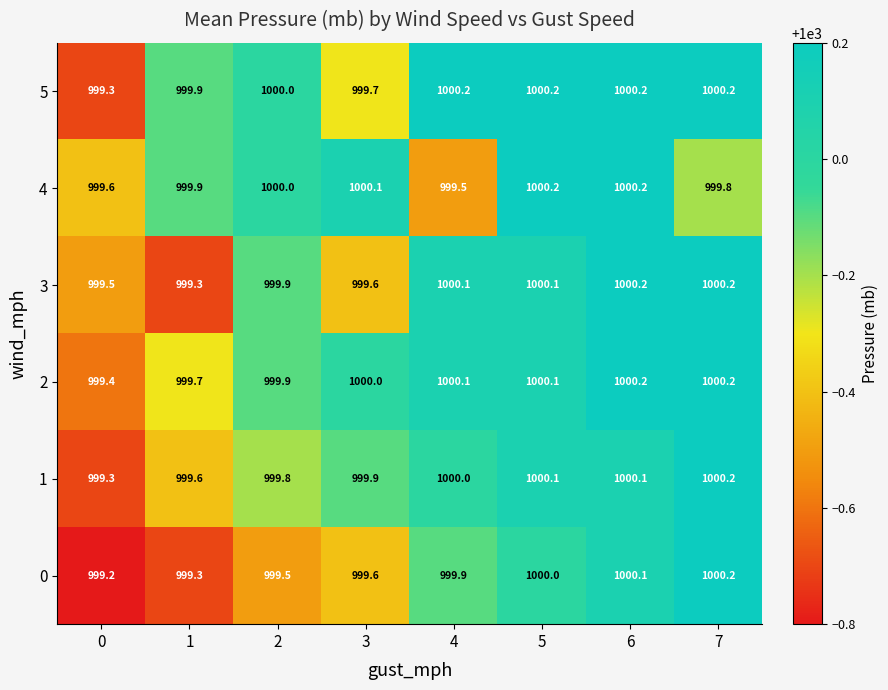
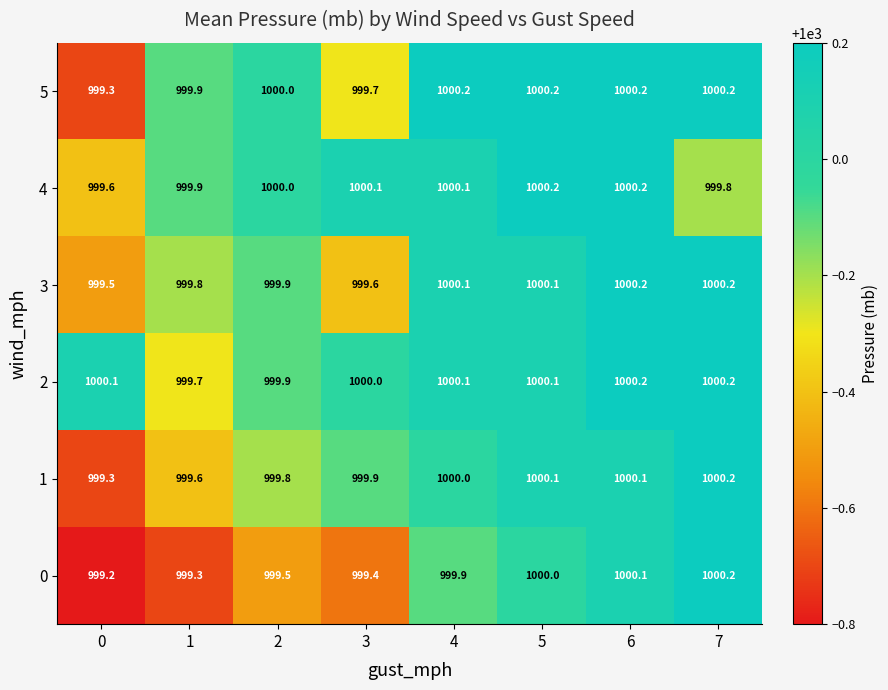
4, 4: 999.5 -> 1000.1
3, 1: 999.3 -> 999.8
2, 0: 999.4 -> 1000.1
0, 3: 999.6 -> 999.4
